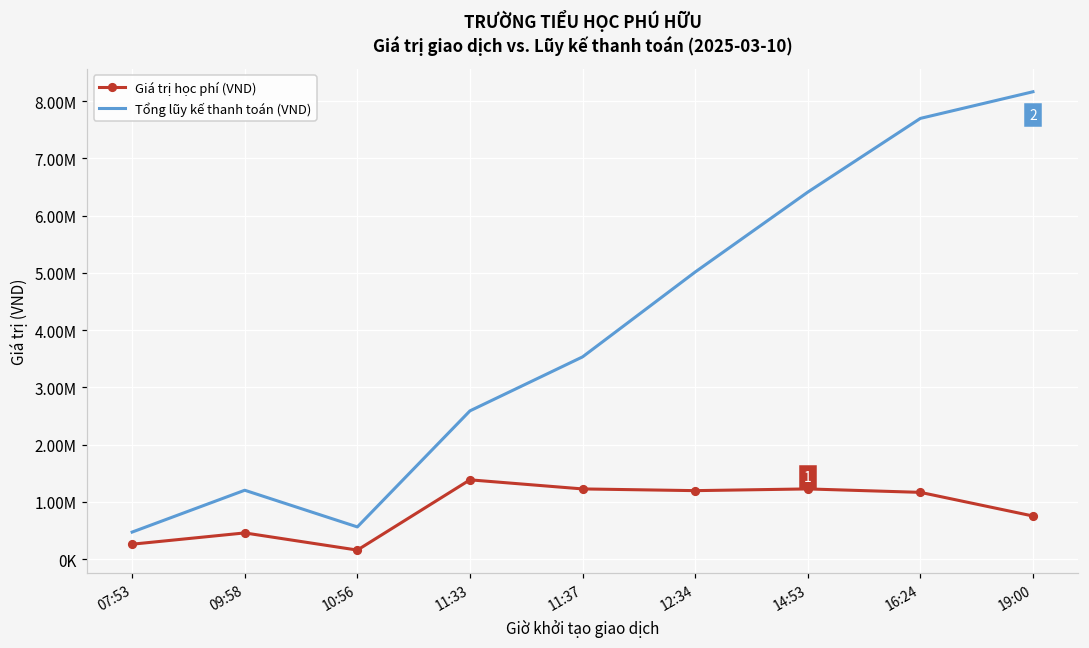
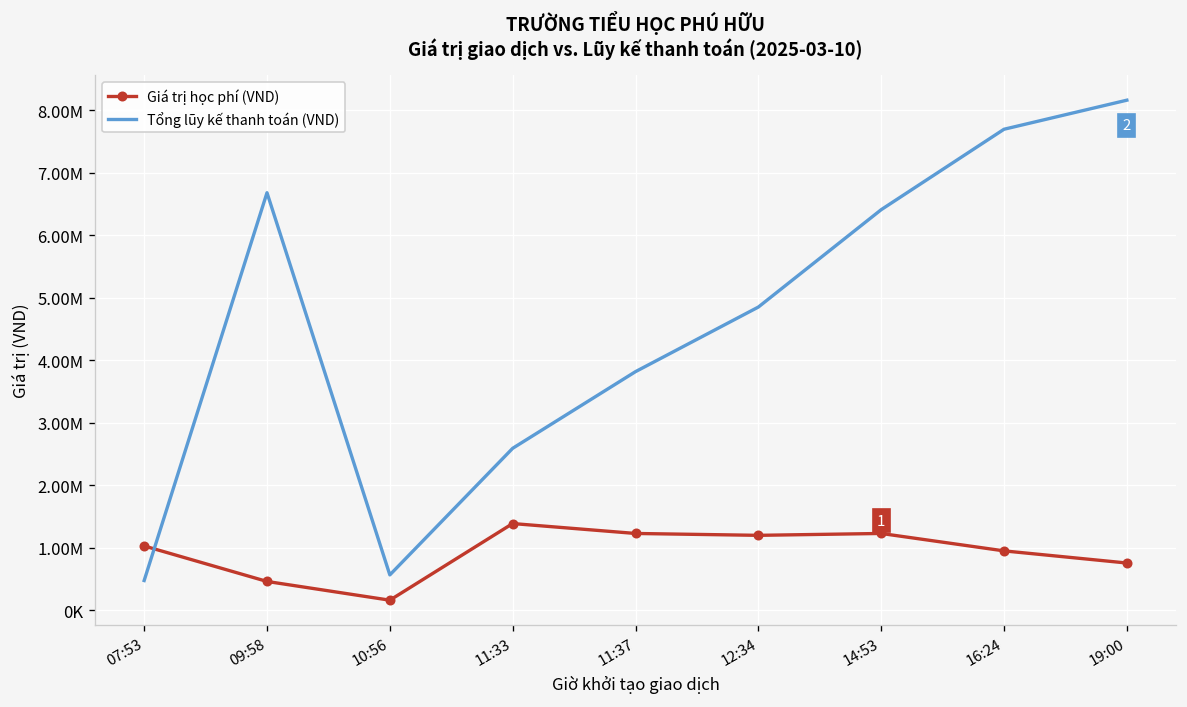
Giá trị học phí (VND), 07:53: 300000 -> 1000000
Tổng lũy kế thanh toán (VND), 09:58: 1200000 -> 6700000
Tổng lũy kế thanh toán (VND), 11:37: 3500000 -> 3800000
Tổng lũy kế thanh toán (VND), 12:34: 5000000 -> 4900000
Giá trị học phí (VND), 16:24: 1200000 -> 900000
